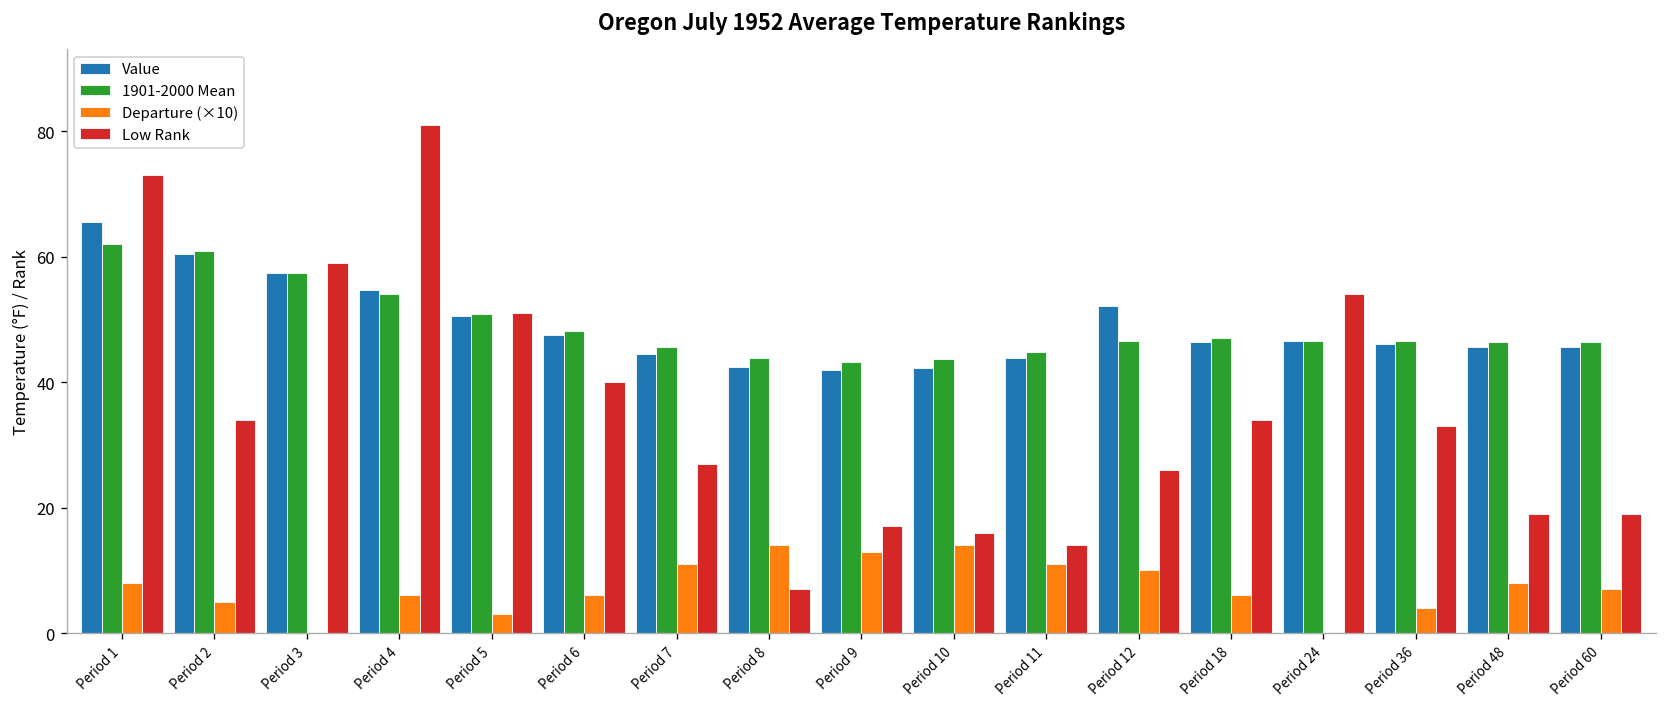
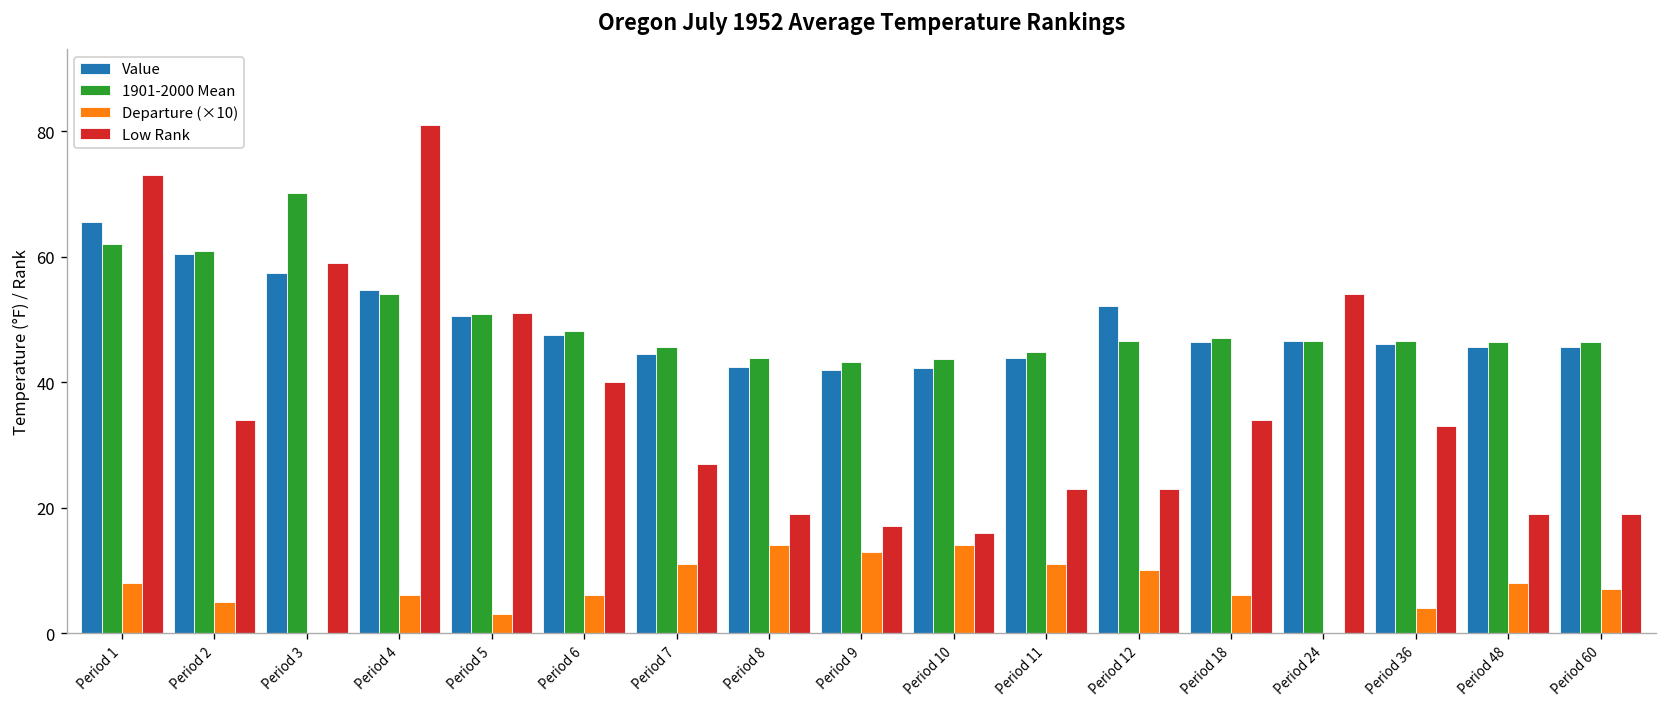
1901-2000 Mean, Period 3: 58 -> 70
Low Rank, Period 8: 7 -> 19
Low Rank, Period 11: 14 -> 23
Low Rank, Period 12: 26 -> 23
